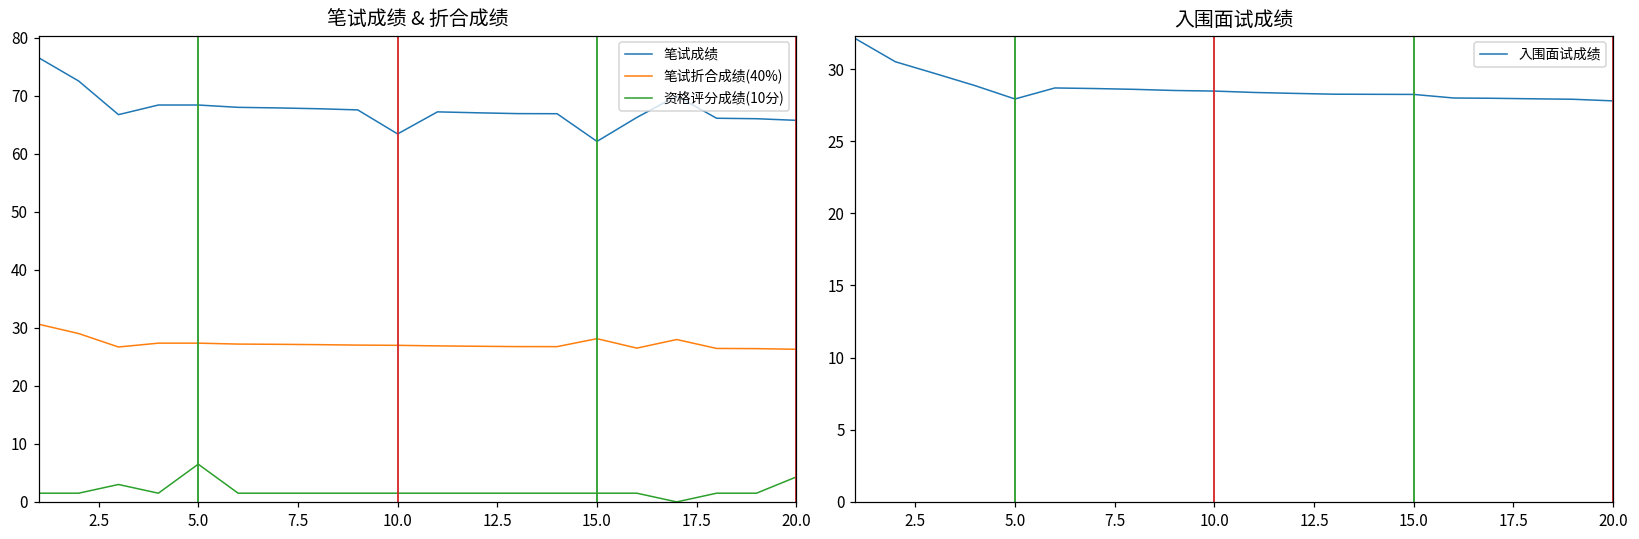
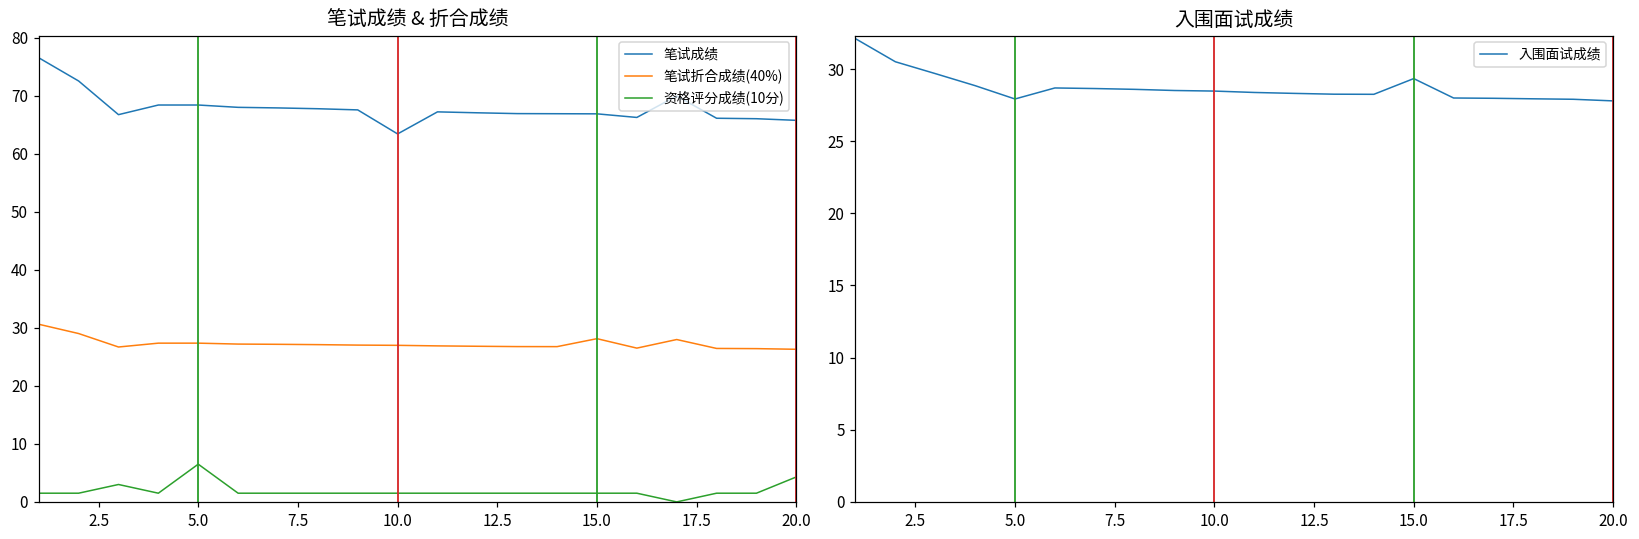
笔试成绩 & 折合成绩, 笔试成绩, 15.0: 62 -> 67
入围面试成绩, 15.0: 28.2 -> 29.3
